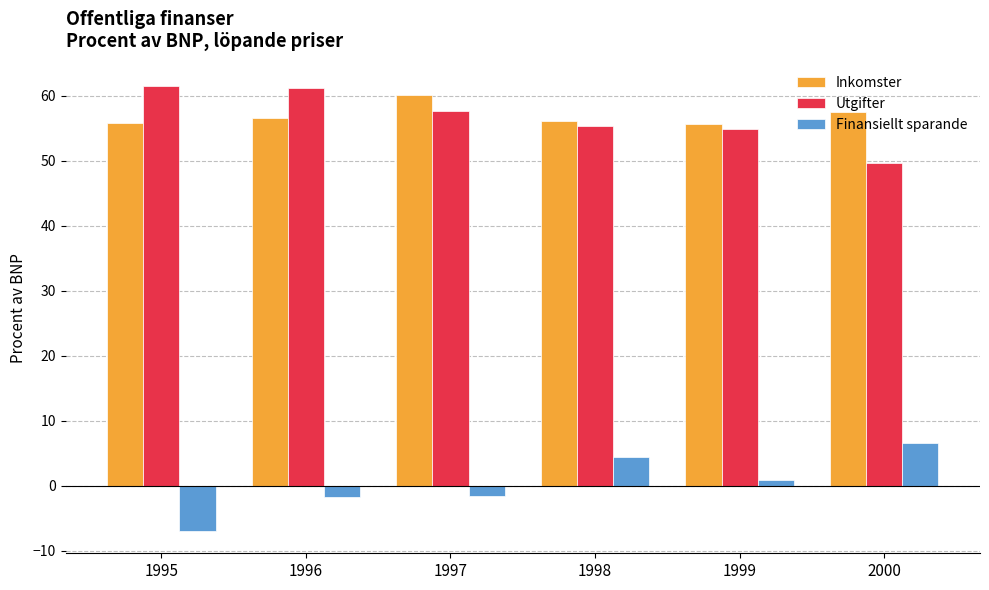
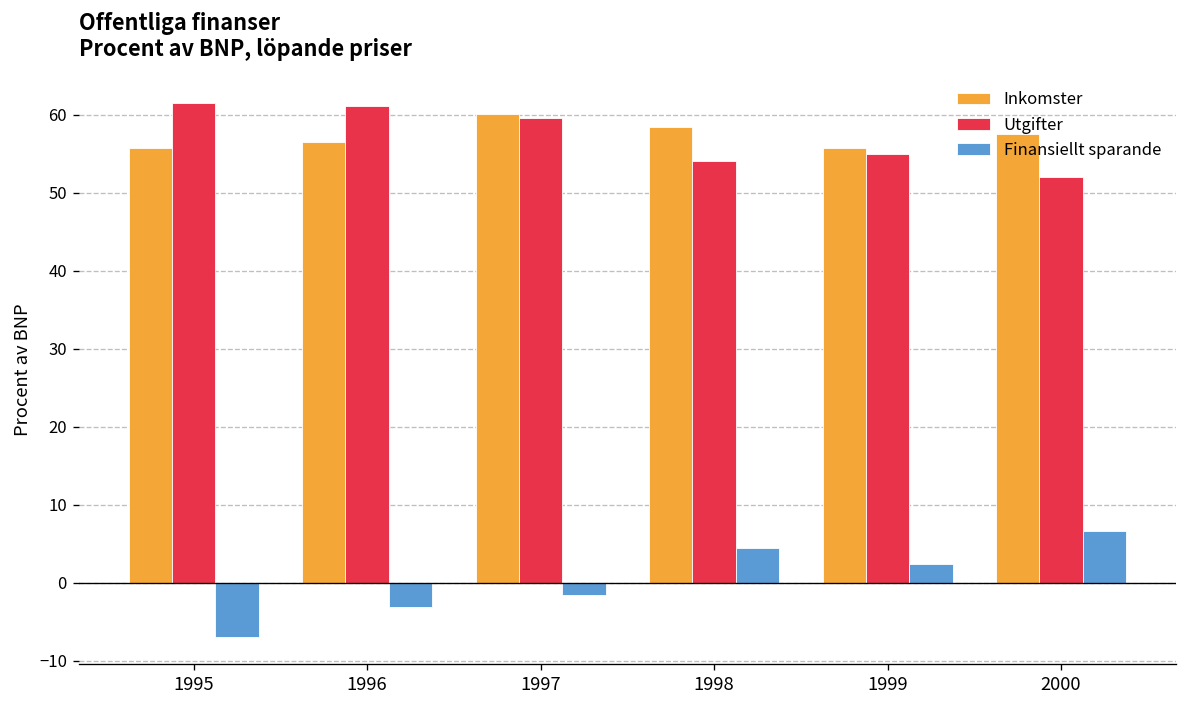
Finansiellt sparande, 1996: -2 -> -3
Utgifter, 1997: 58 -> 60
Inkomster, 1998: 56 -> 58
Utgifter, 1998: 55 -> 54
Finansiellt sparande, 1999: 1 -> 2
Utgifter, 2000: 50 -> 52
